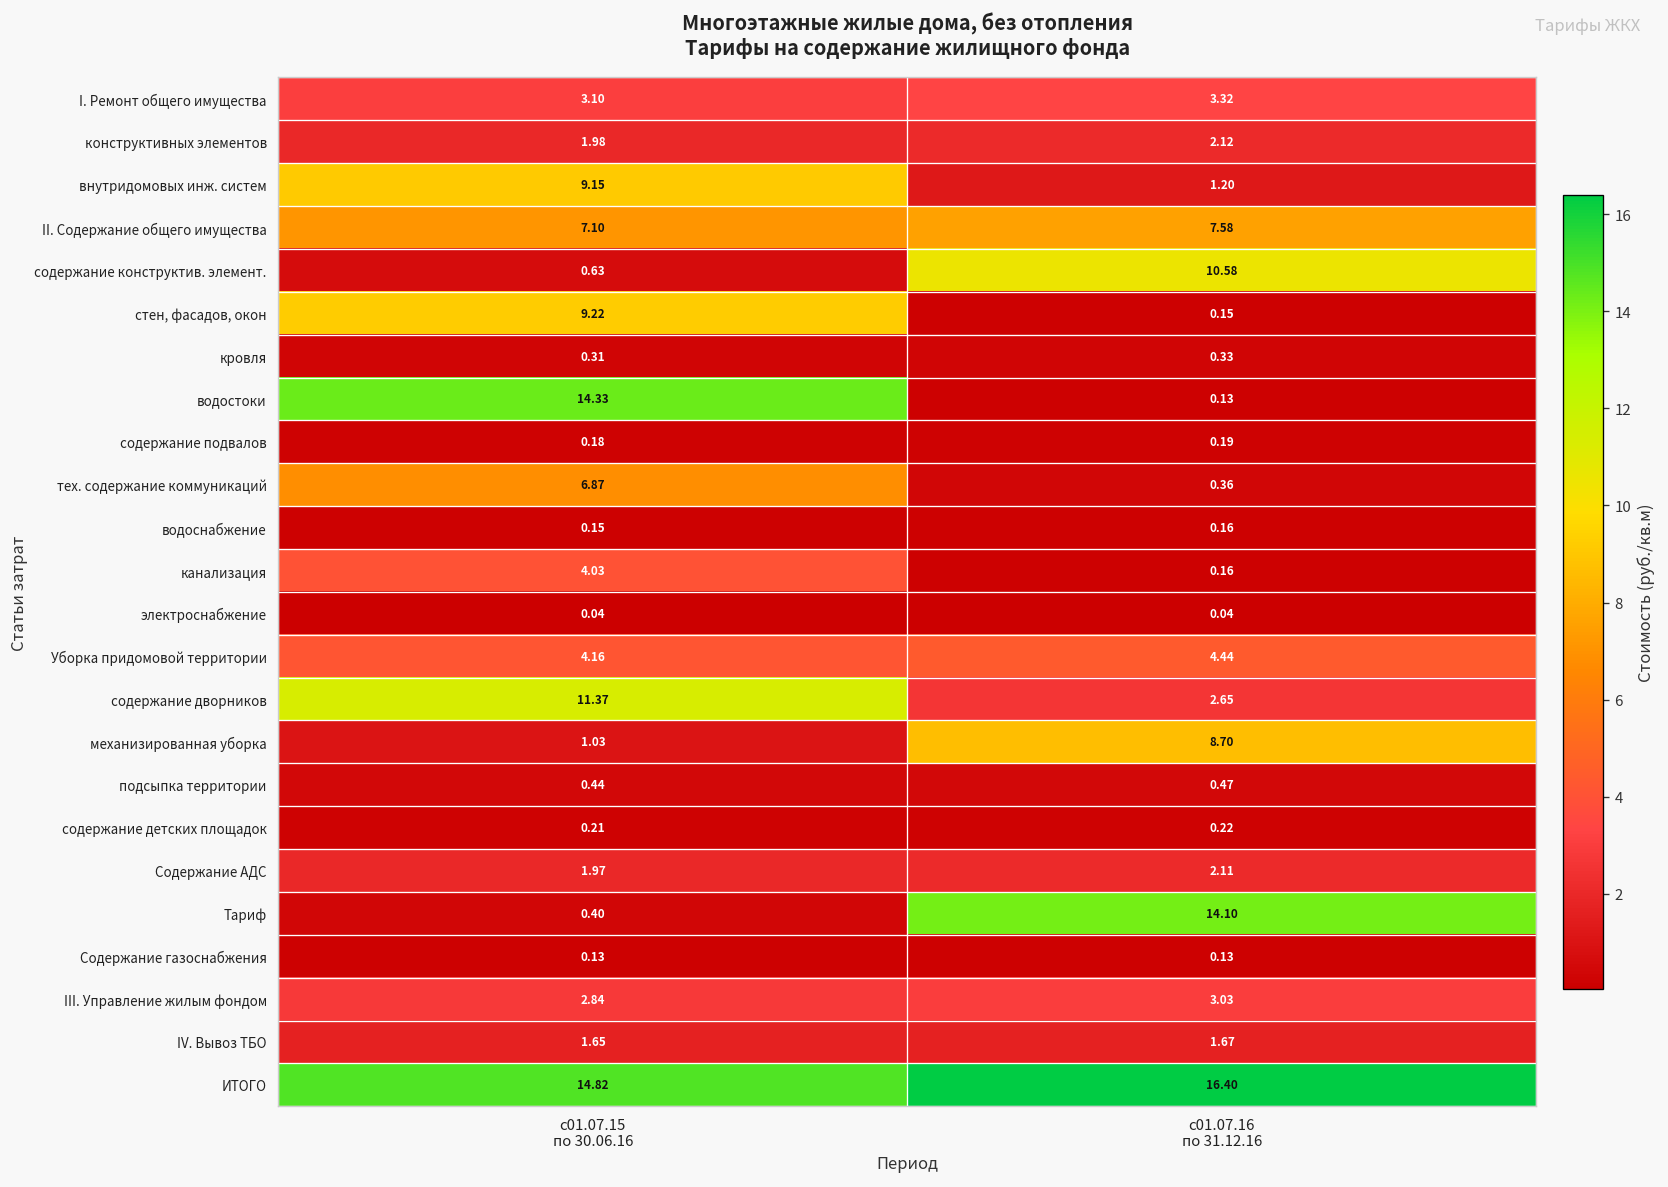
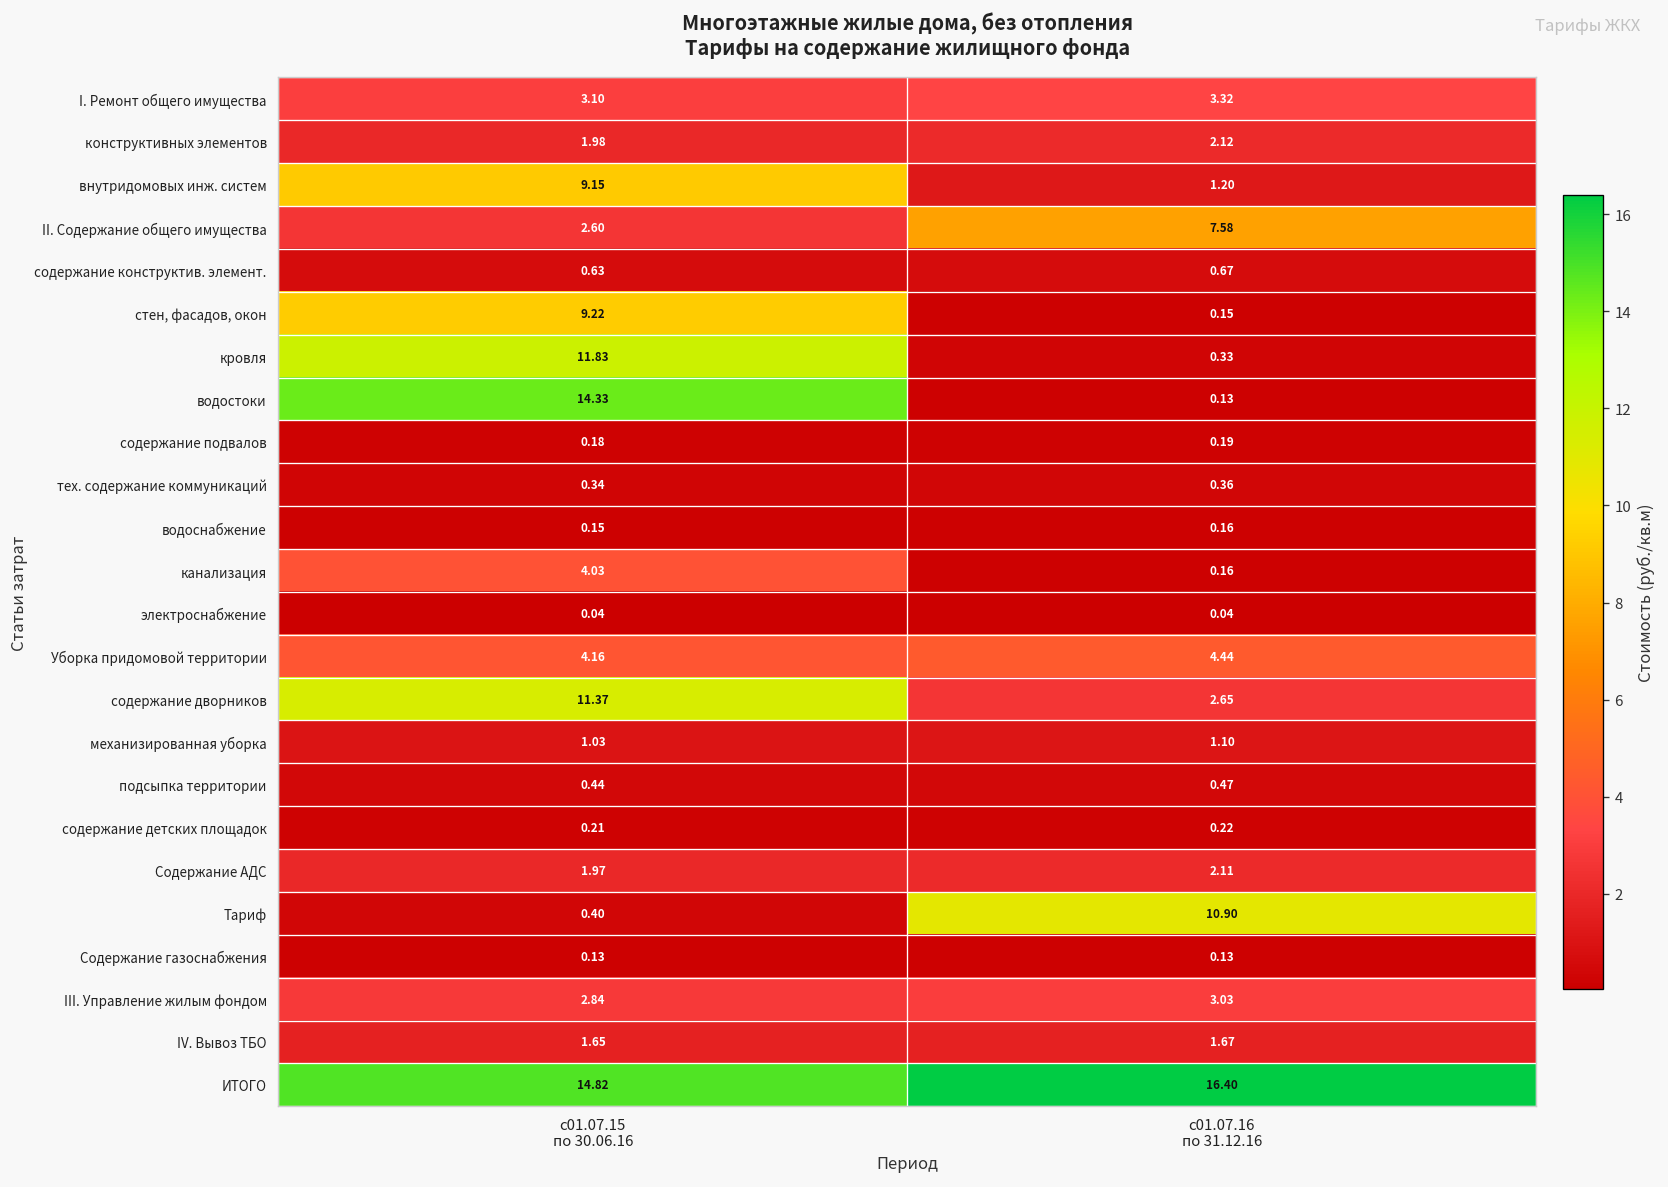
II. Содержание общего имущества, с01.07.15 по 30.06.16: 7.10 -> 2.60
содержание конструктив. элемент., с01.07.16 по 31.12.16: 10.58 -> 0.67
кровля, с01.07.15 по 30.06.16: 0.31 -> 11.83
тех. содержание коммуникаций, с01.07.15 по 30.06.16: 6.87 -> 0.34
механизированная уборка, с01.07.16 по 31.12.16: 8.70 -> 1.10
Тариф, с01.07.16 по 31.12.16: 14.10 -> 10.90
